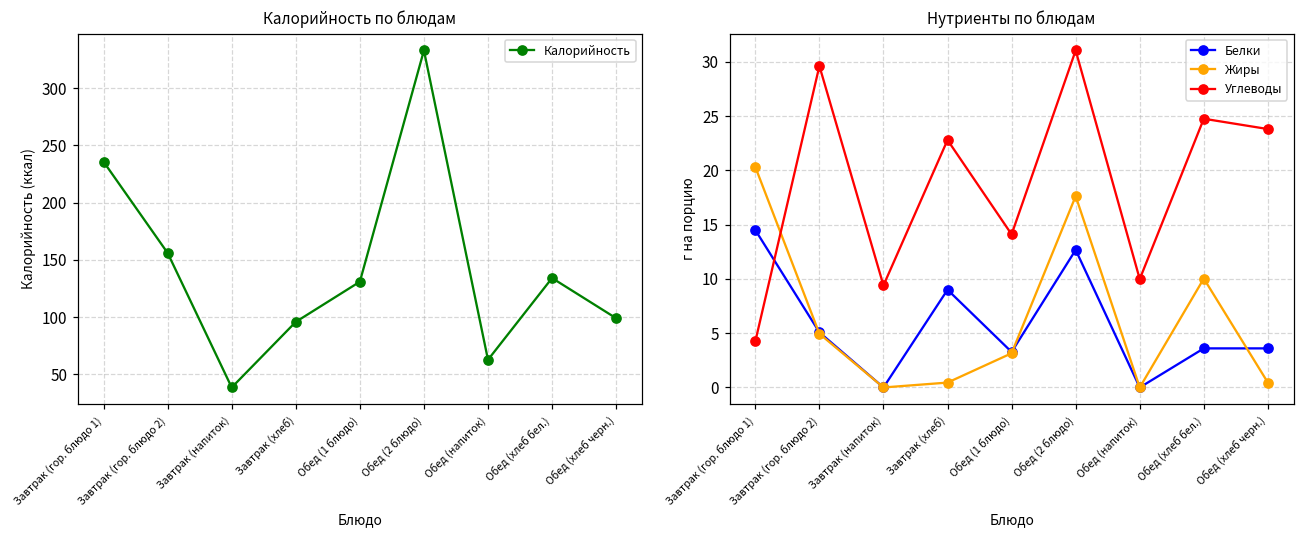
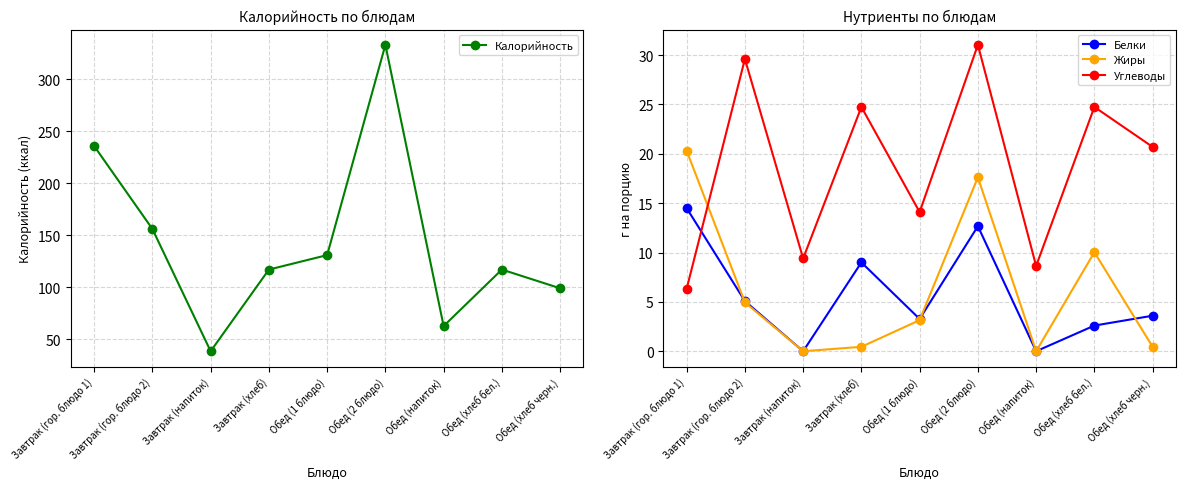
Калорийность по блюдам, Завтрак (хлеб): 96 -> 117
Калорийность по блюдам, Обед (хлеб бел.): 134 -> 117
Нутриенты по блюдам, Углеводы, Завтрак (гор. блюдо 1): 4 -> 6
Нутриенты по блюдам, Углеводы, Завтрак (хлеб): 23 -> 25
Нутриенты по блюдам, Углеводы, Обед (напиток): 10 -> 9
Нутриенты по блюдам, Белки, Обед (хлеб бел.): 4 -> 3
Нутриенты по блюдам, Углеводы, Обед (хлеб черн.): 24 -> 21
